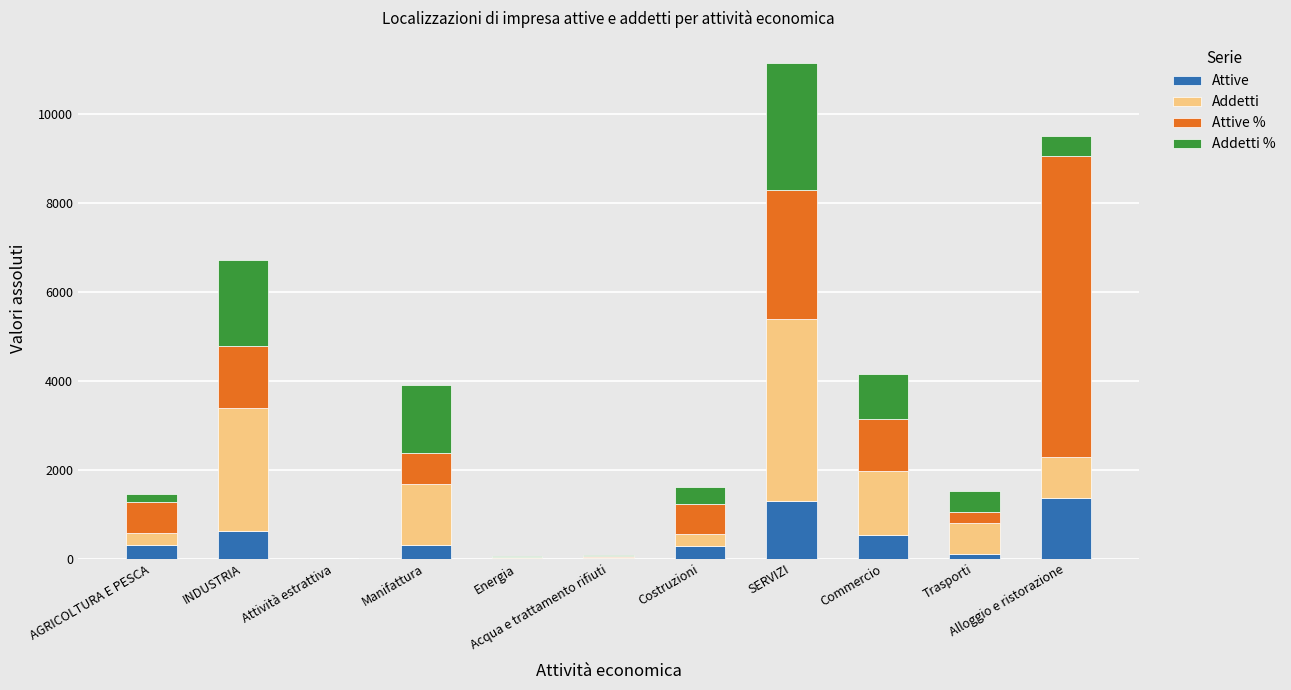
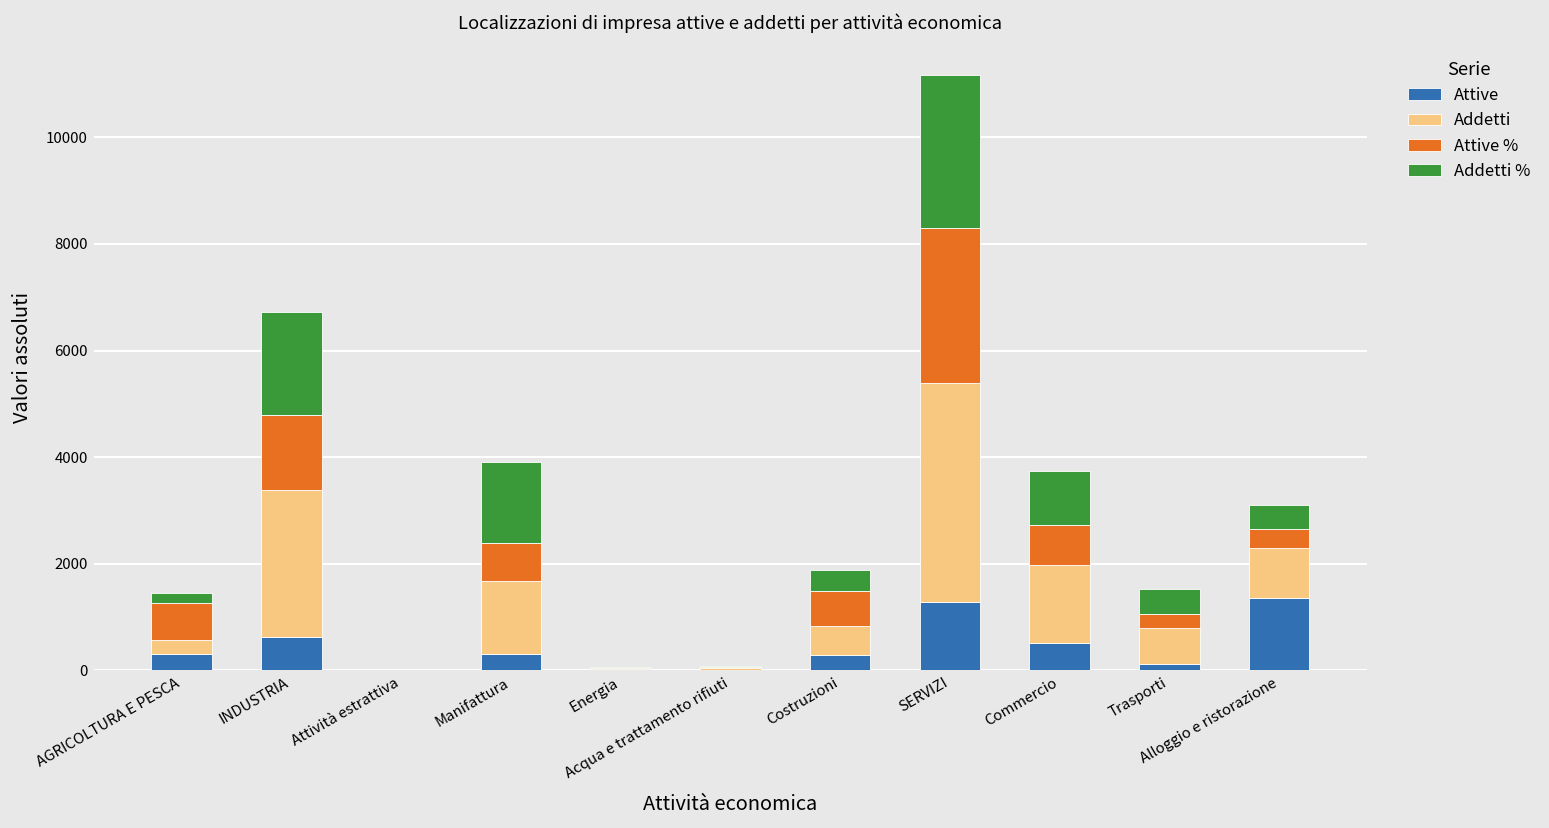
Addetti, Costruzioni: 300 -> 500
Attive %, Commercio: 1200 -> 800
Attive %, Alloggio e ristorazione: 6800 -> 400
